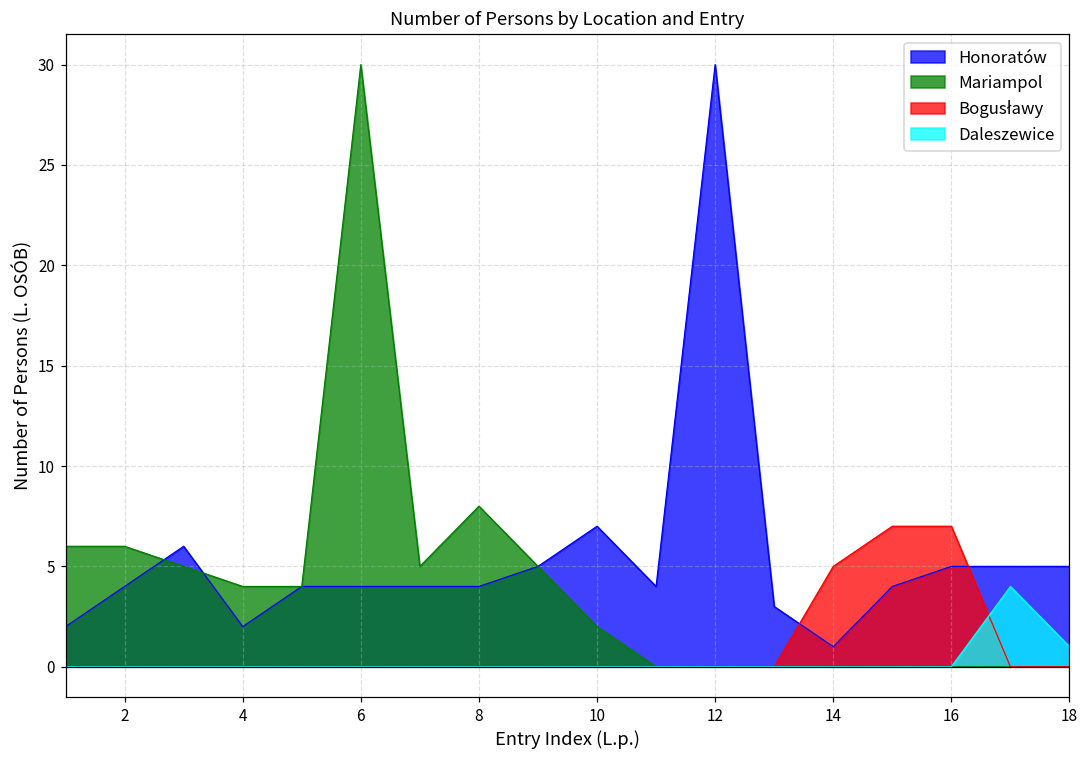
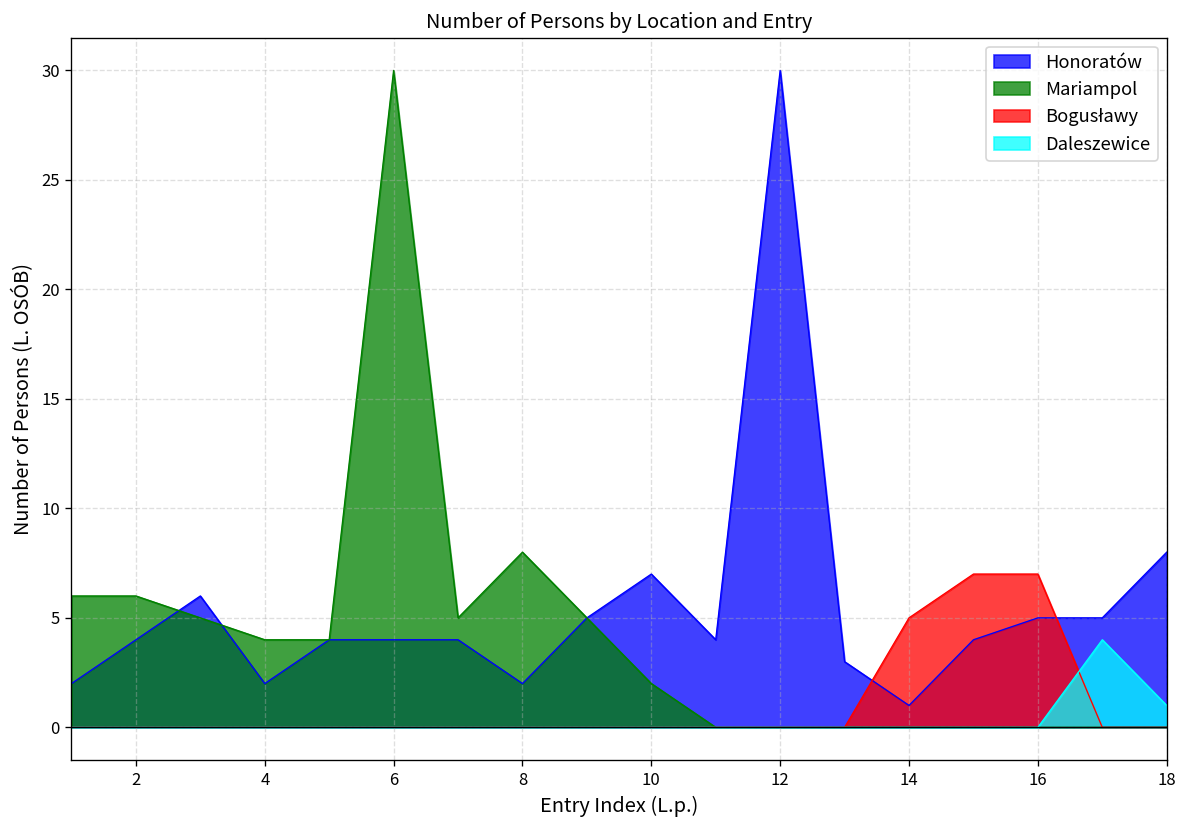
Honoratów, 8: 4 -> 2
Honoratów, 18: 5 -> 8
